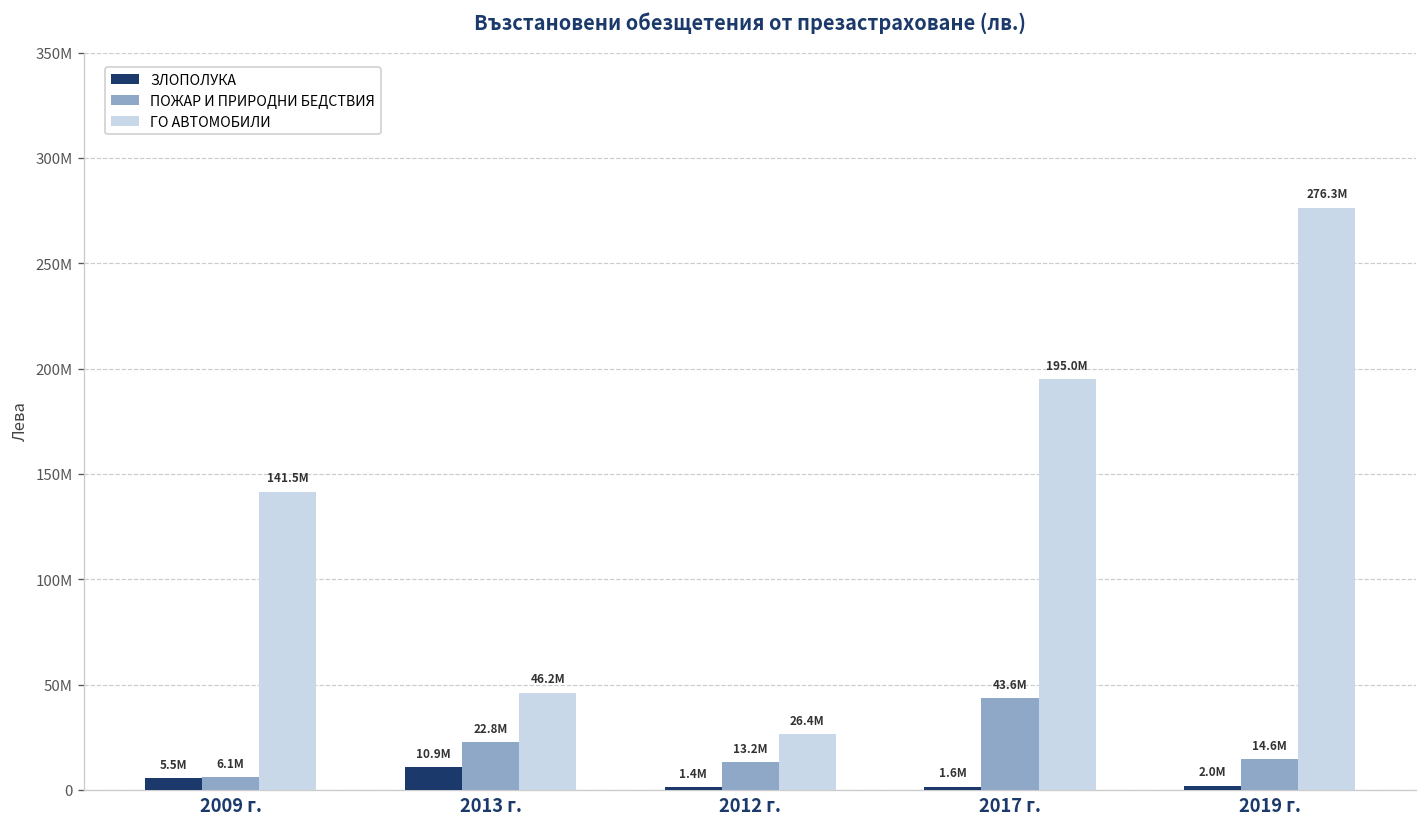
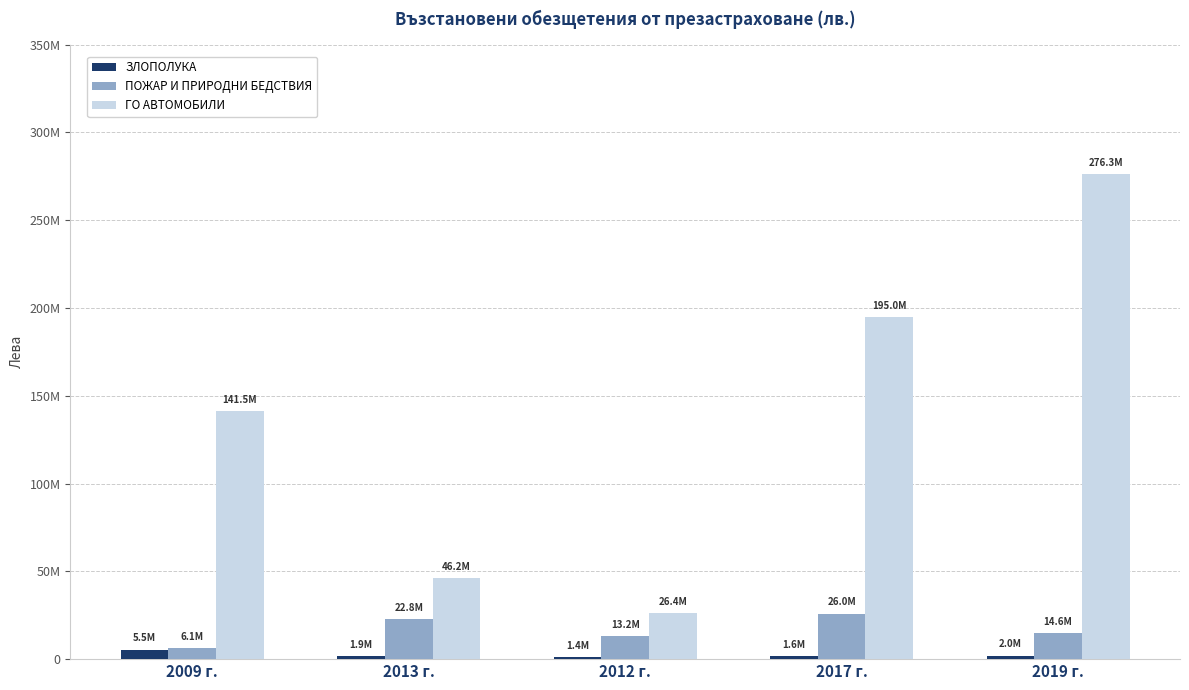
ЗЛОПОЛУКА, 2013 г.: 10.9M -> 1.9M
ПОЖАР И ПРИРОДНИ БЕДСТВИЯ, 2017 г.: 43.6M -> 26.0M
